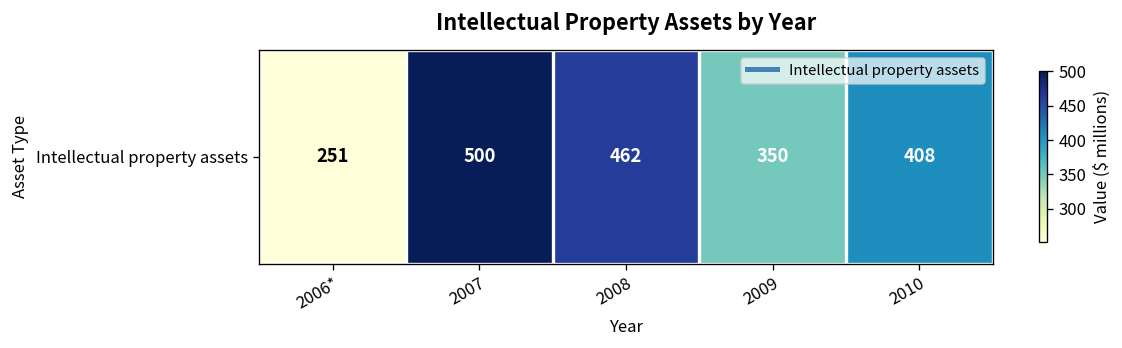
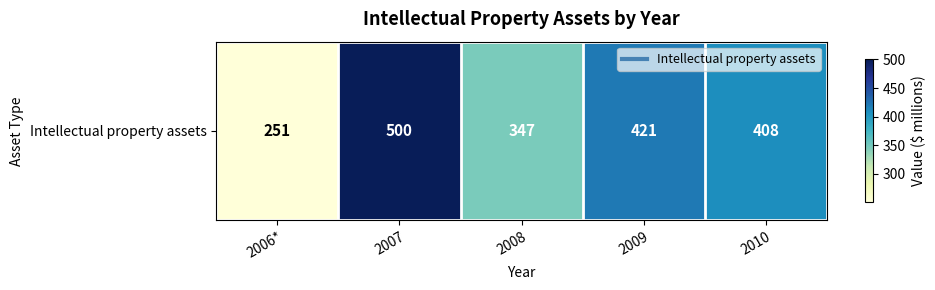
Intellectual property assets, 2008: 462 -> 347
Intellectual property assets, 2009: 350 -> 421
